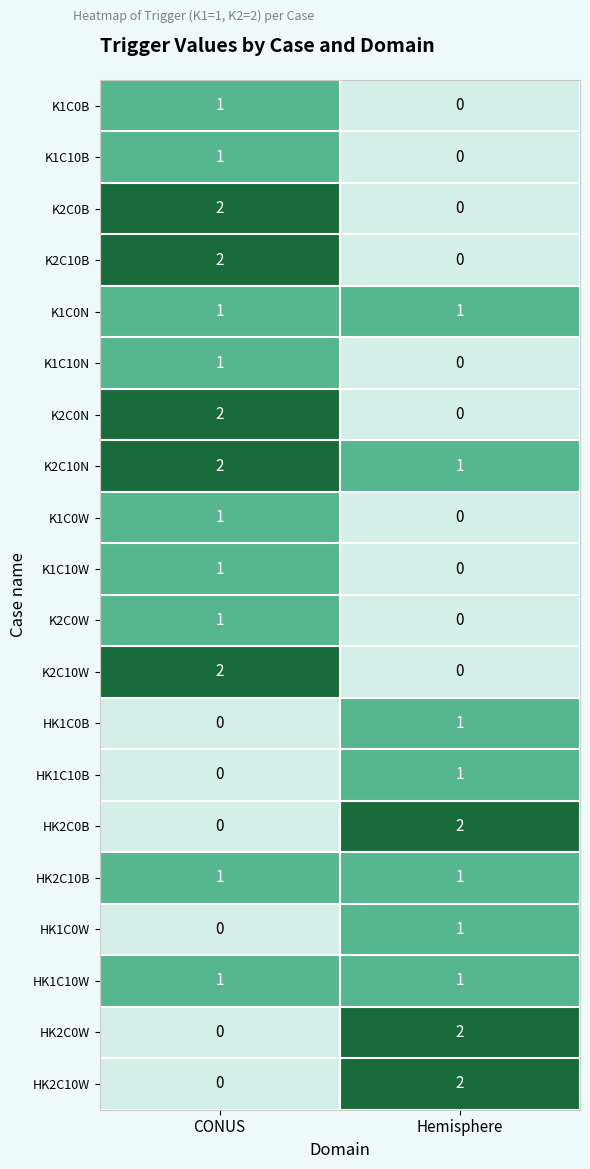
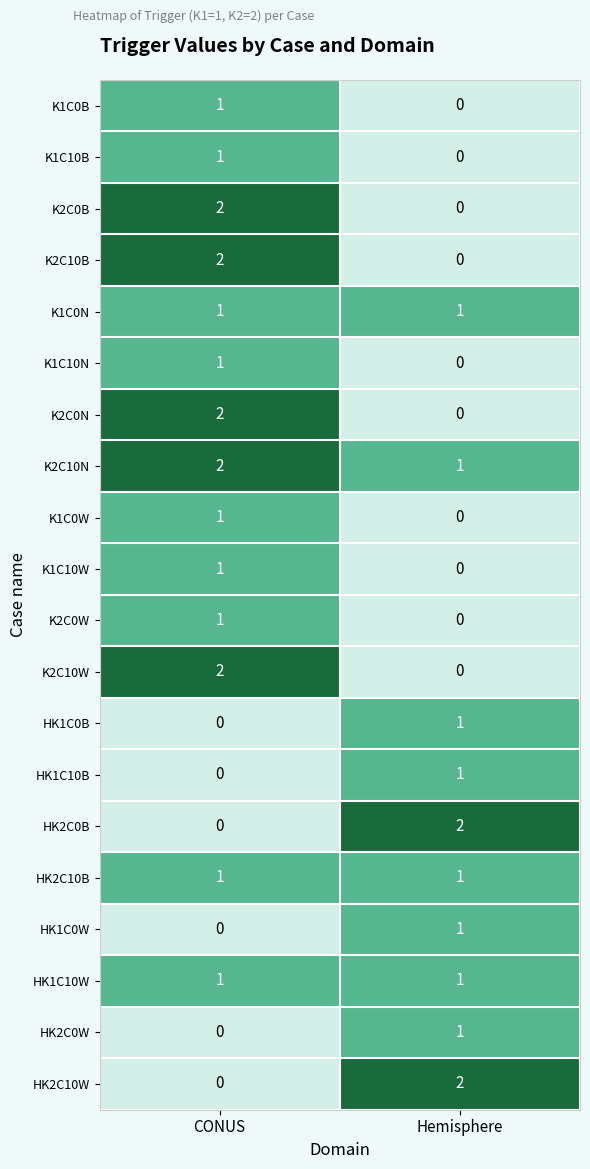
HK2C0W, Hemisphere: 2 -> 1
